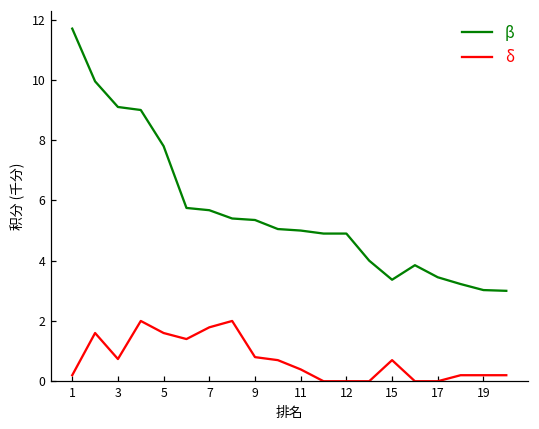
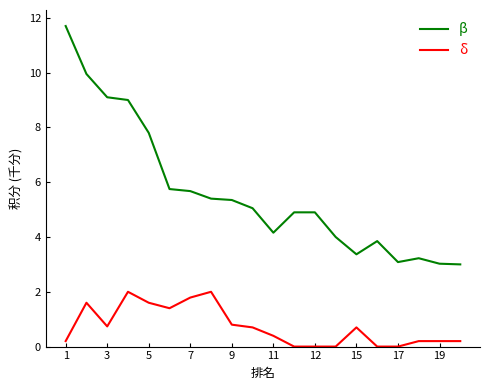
β, 11: 5.0 -> 4.2
β, 17: 3.5 -> 3.1
